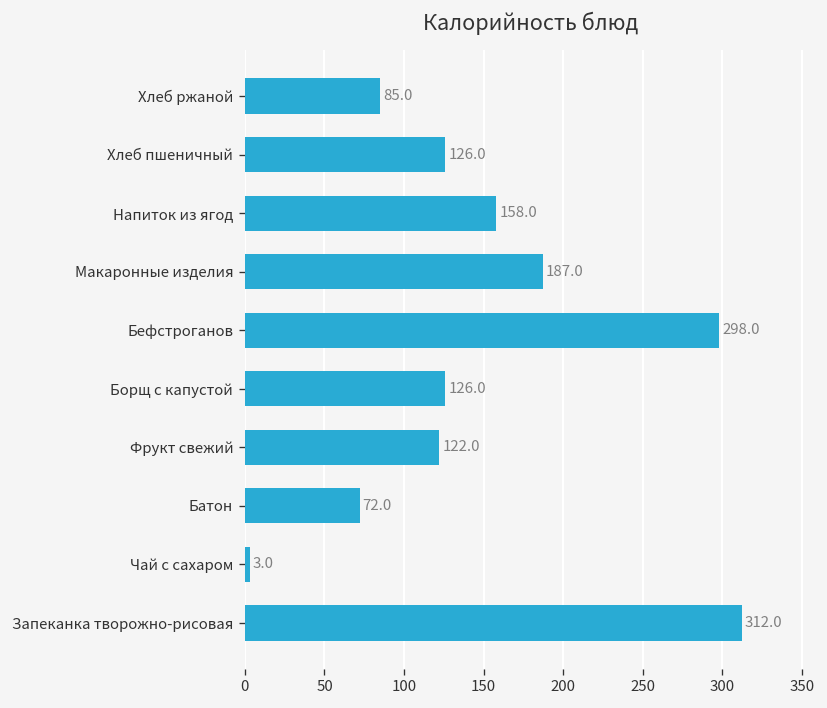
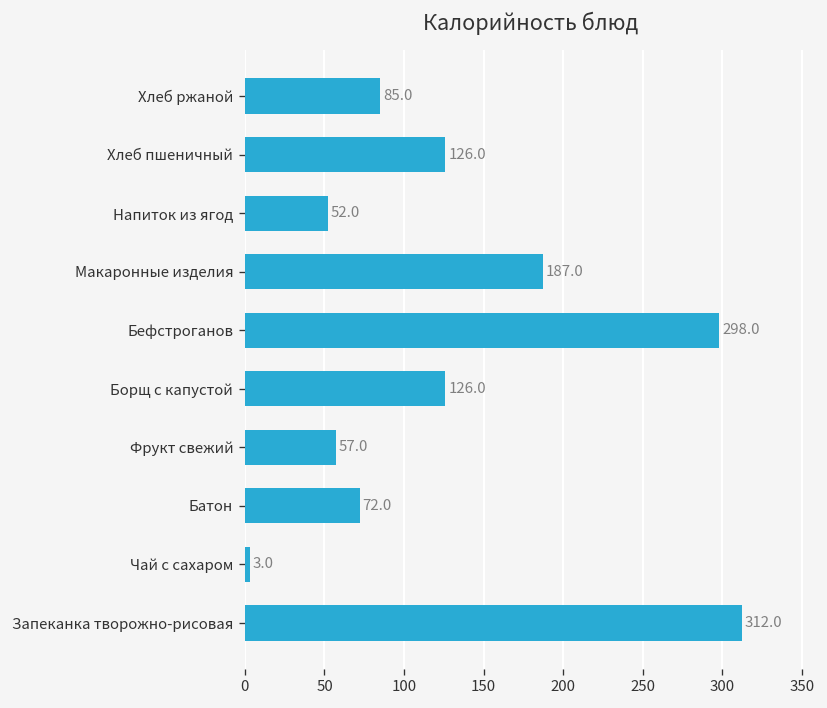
Напиток из ягод: 158.0 -> 52.0
Фрукт свежий: 122.0 -> 57.0
